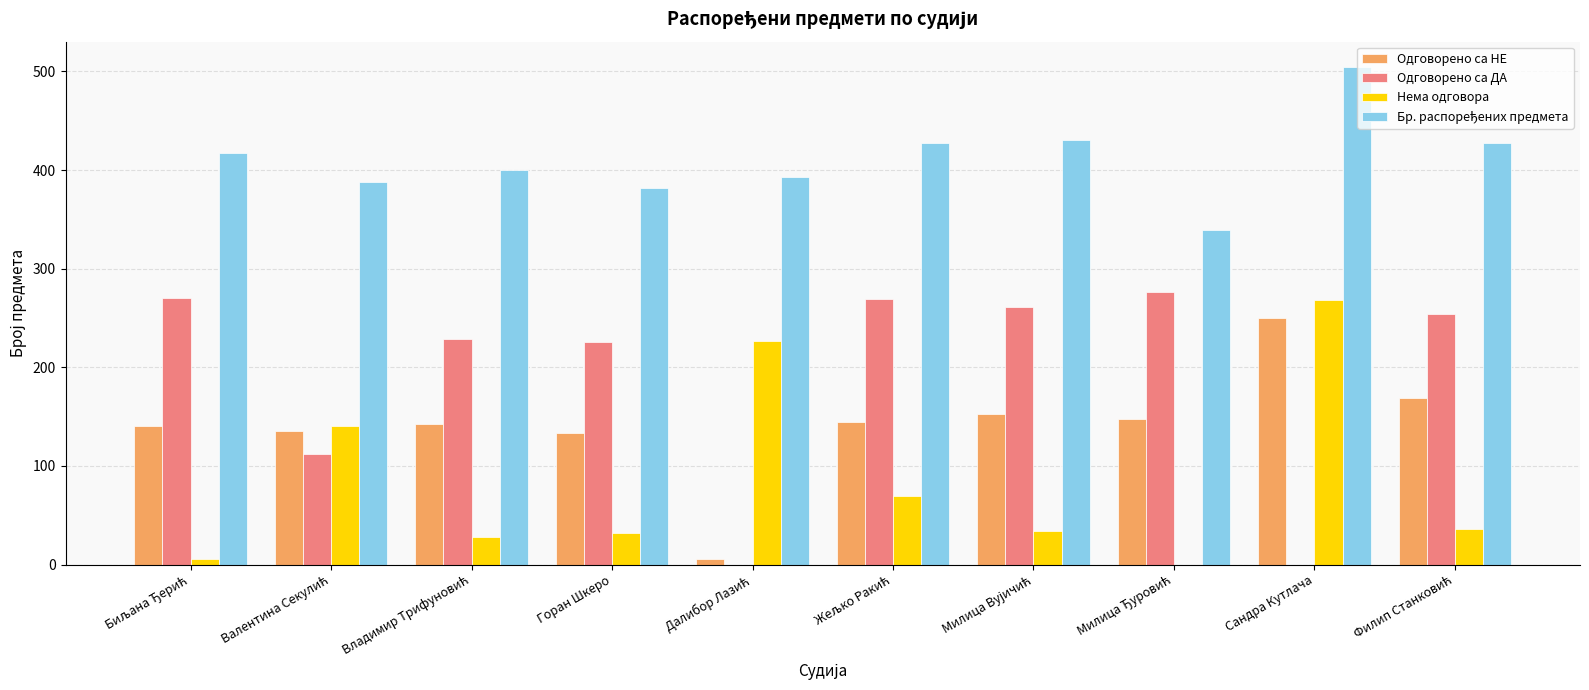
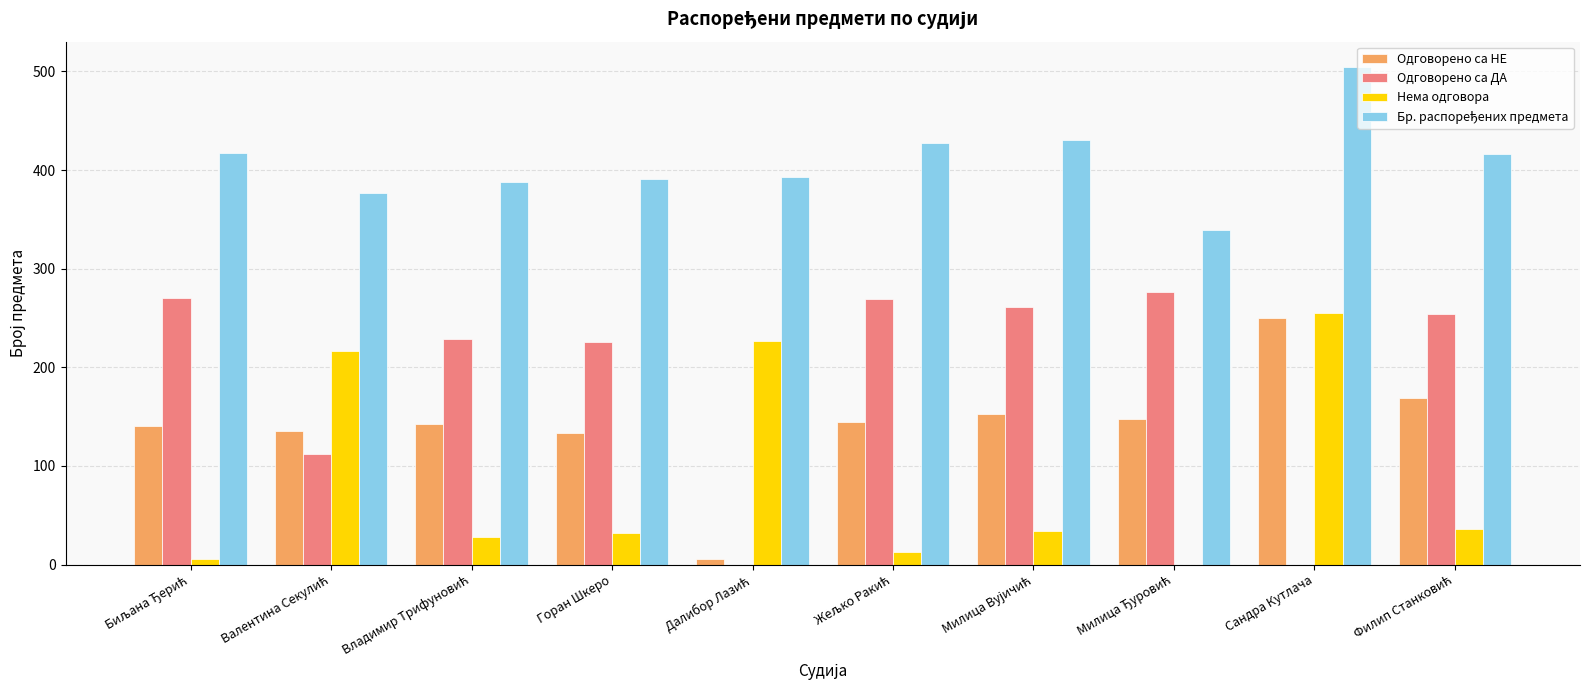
Нема одговора, Валентина Секулић: 140 -> 220
Бр. распоређених предмета, Валентина Секулић: 390 -> 380
Бр. распоређених предмета, Владимир Трифуновић: 400 -> 390
Бр. распоређених предмета, Горан Шкеро: 380 -> 390
Нема одговора, Жељко Ракић: 70 -> 10
Нема одговора, Сандра Кутлача: 270 -> 260
Бр. распоређених предмета, Филип Станковић: 430 -> 420
